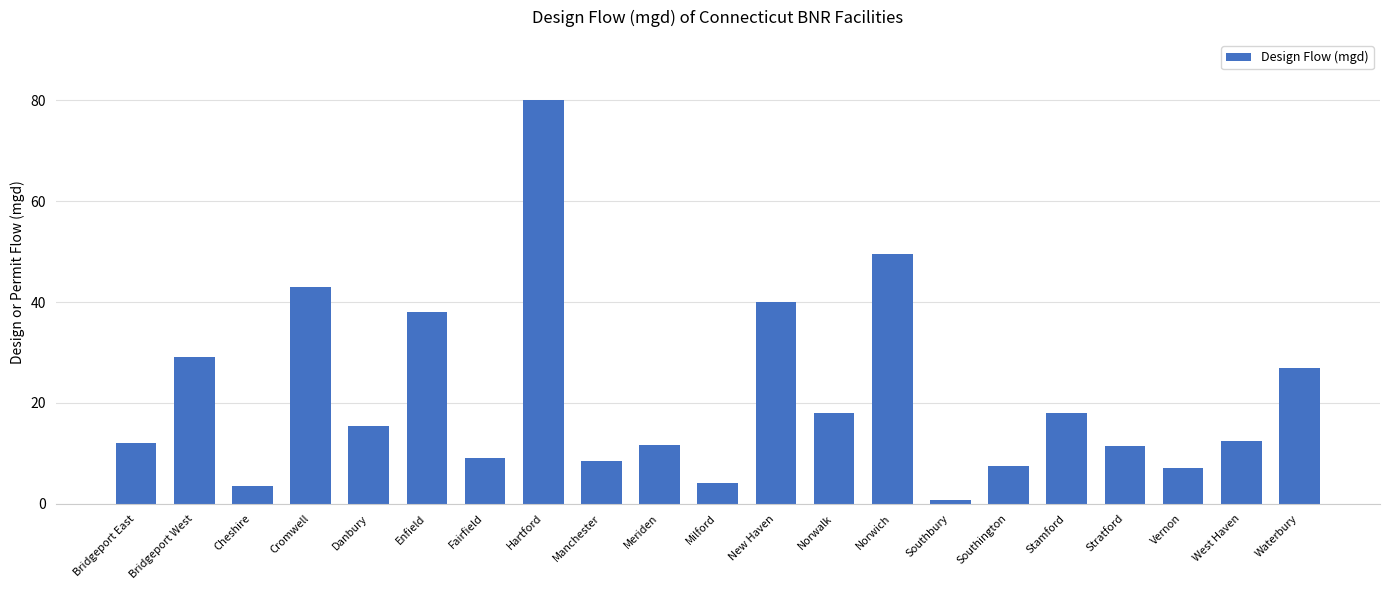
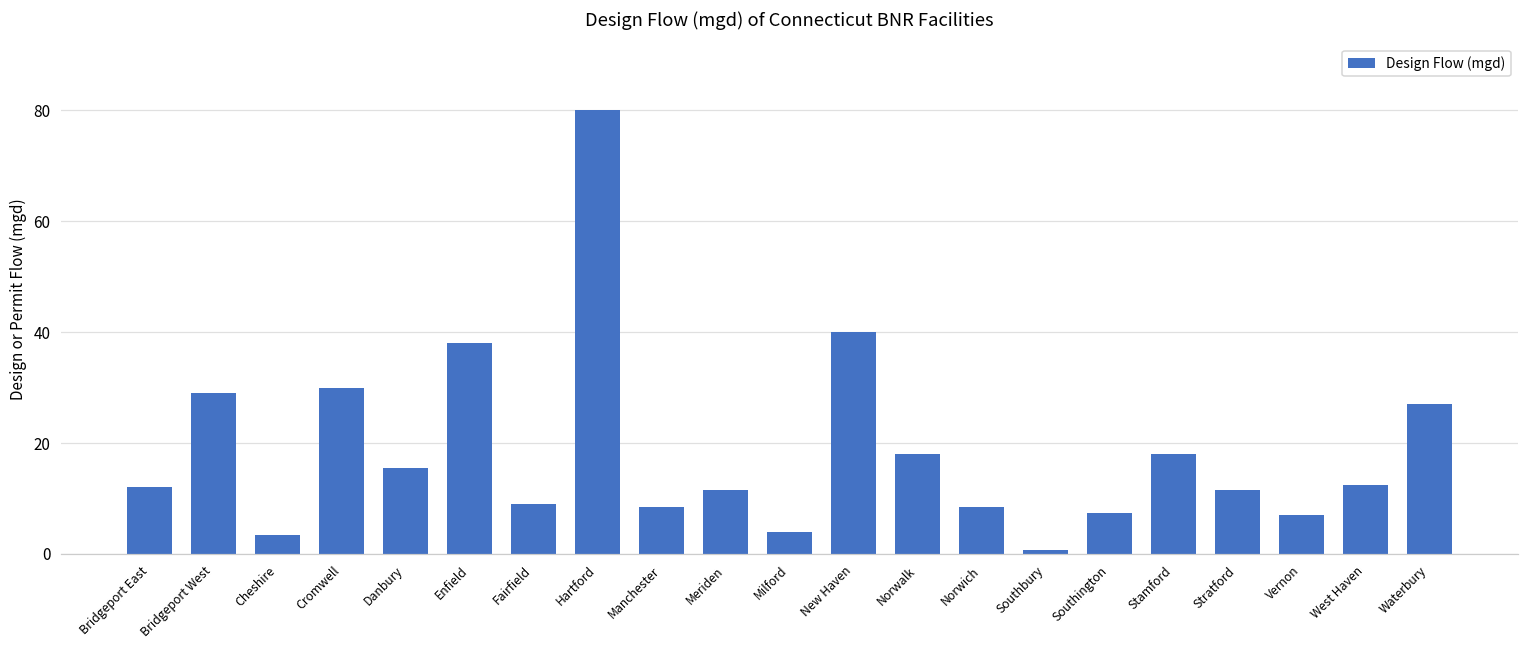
Cromwell: 43 -> 30
Norwich: 50 -> 9
